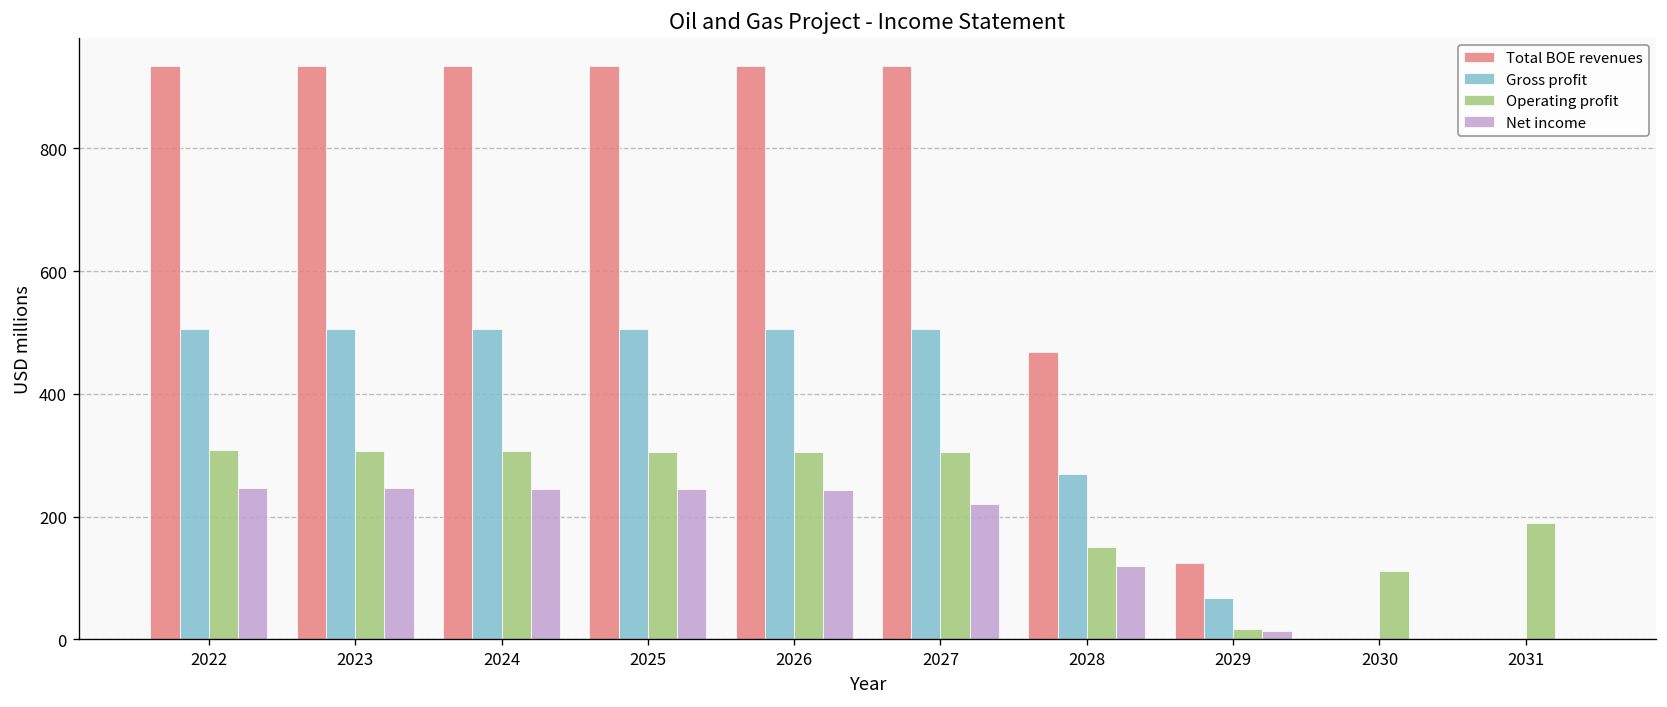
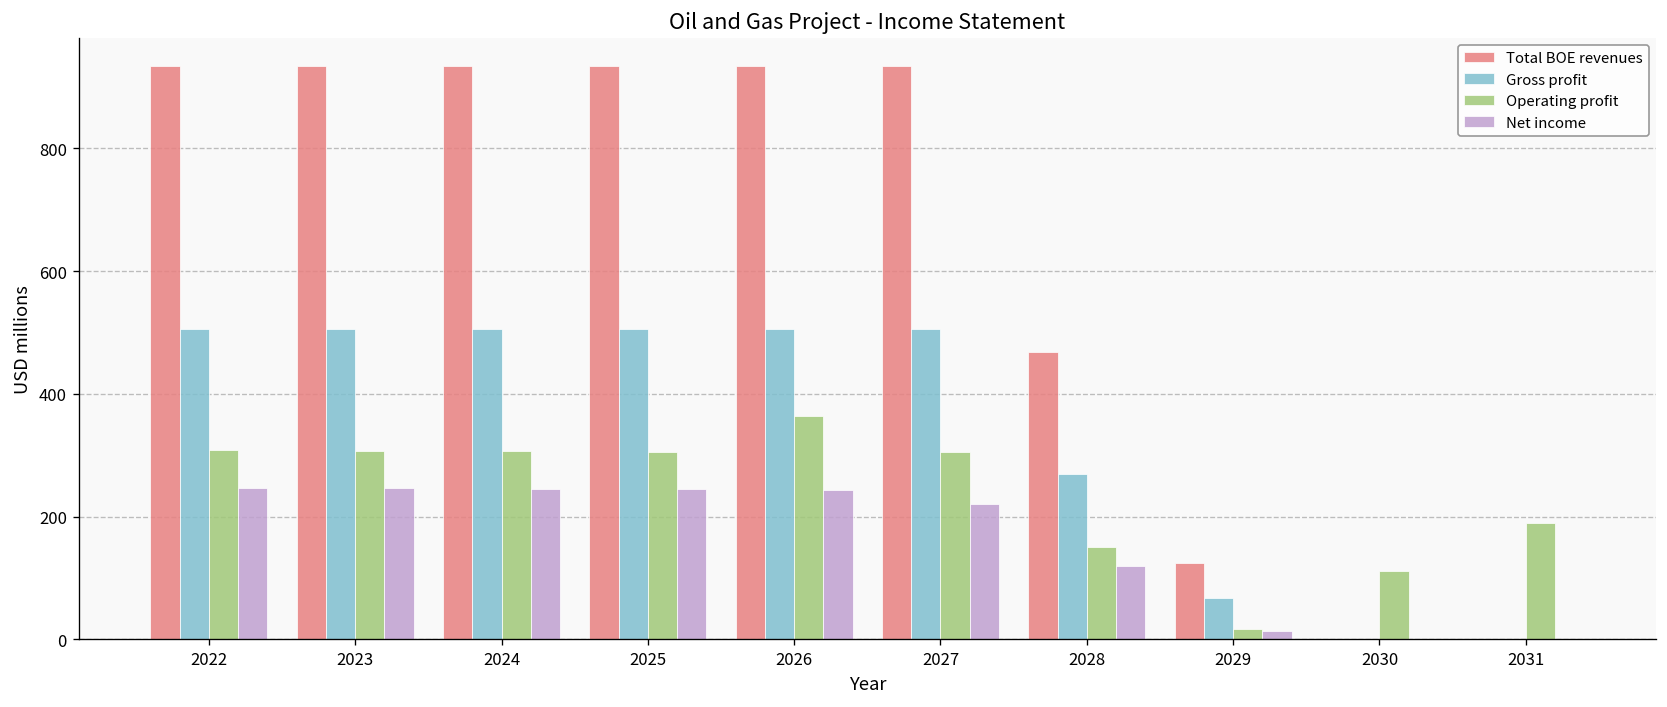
Operating profit, 2026: 300 -> 360
